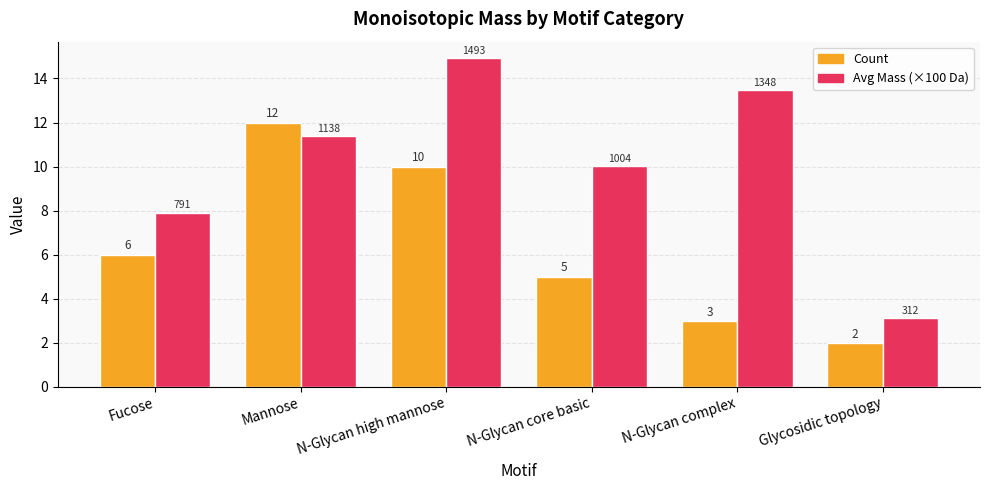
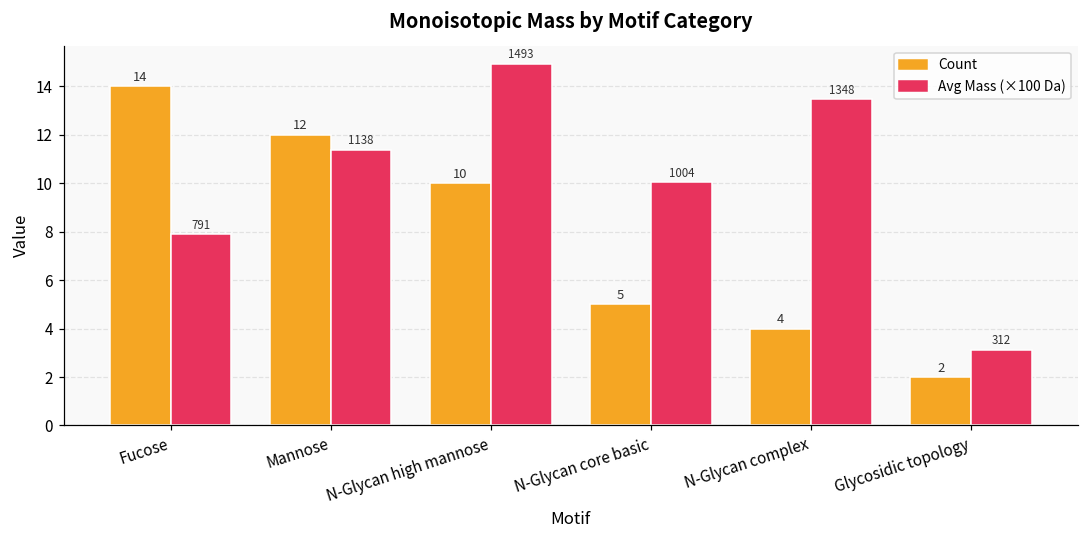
Count, Fucose: 6 -> 14
Count, N-Glycan complex: 3 -> 4
